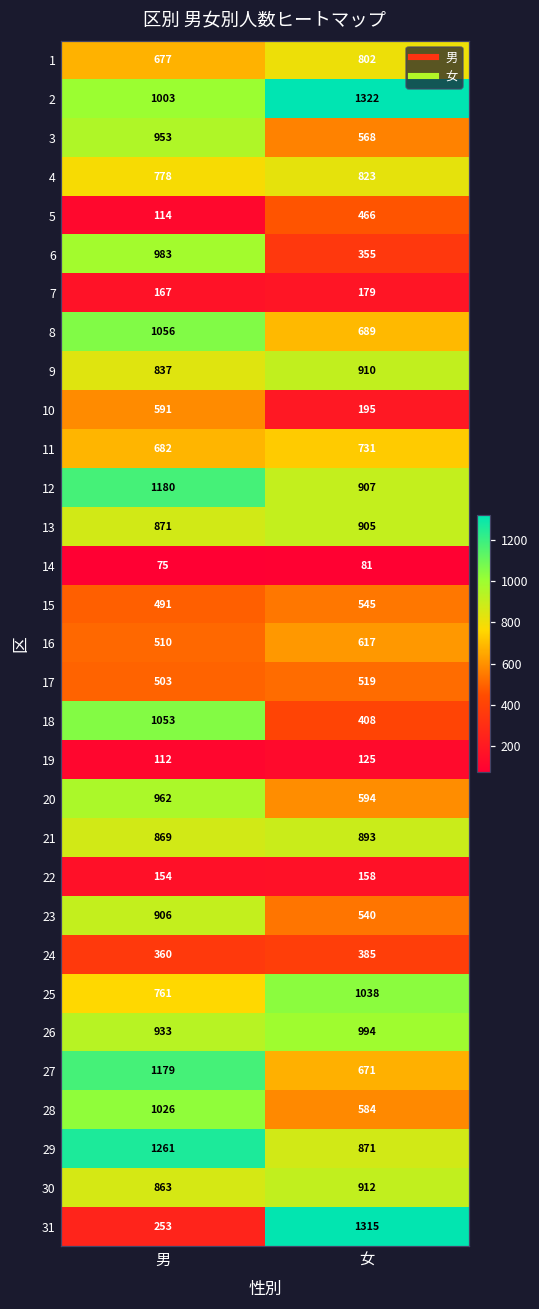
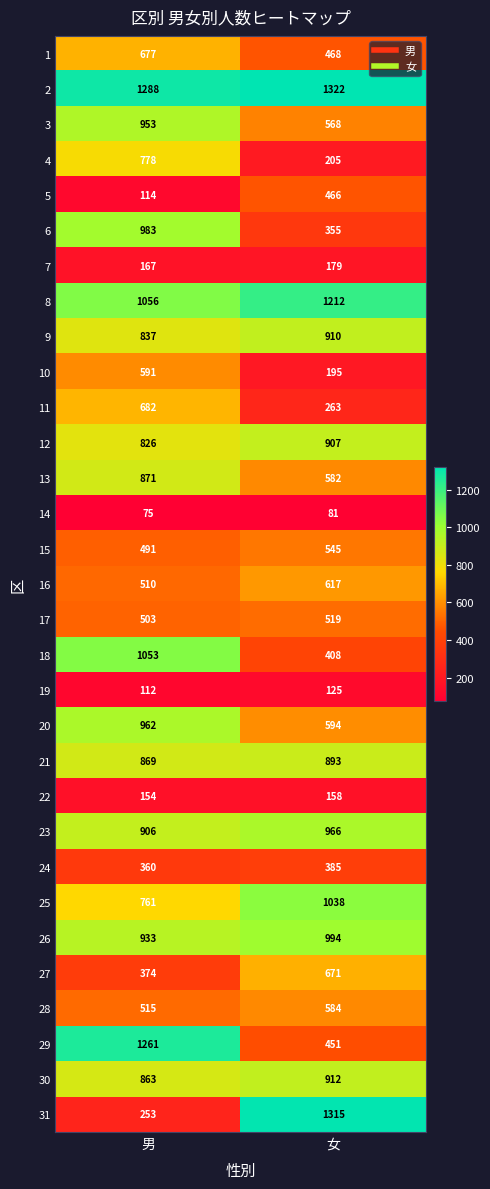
1, 女: 802 -> 468
2, 男: 1003 -> 1288
4, 女: 823 -> 205
8, 女: 689 -> 1212
11, 女: 731 -> 263
12, 男: 1180 -> 826
13, 女: 905 -> 582
23, 女: 540 -> 966
27, 男: 1179 -> 374
28, 男: 1026 -> 515
29, 女: 871 -> 451
